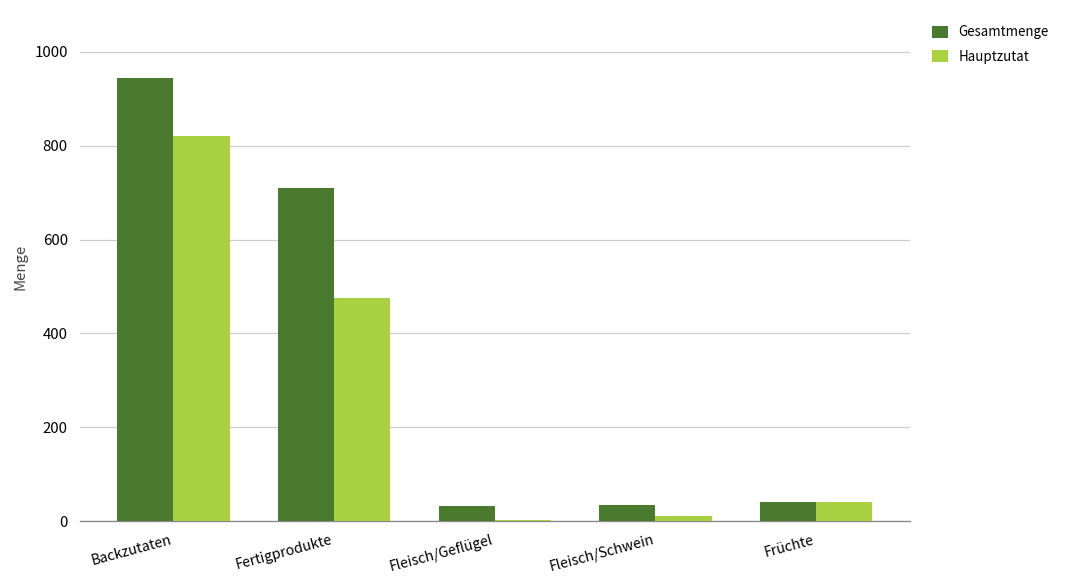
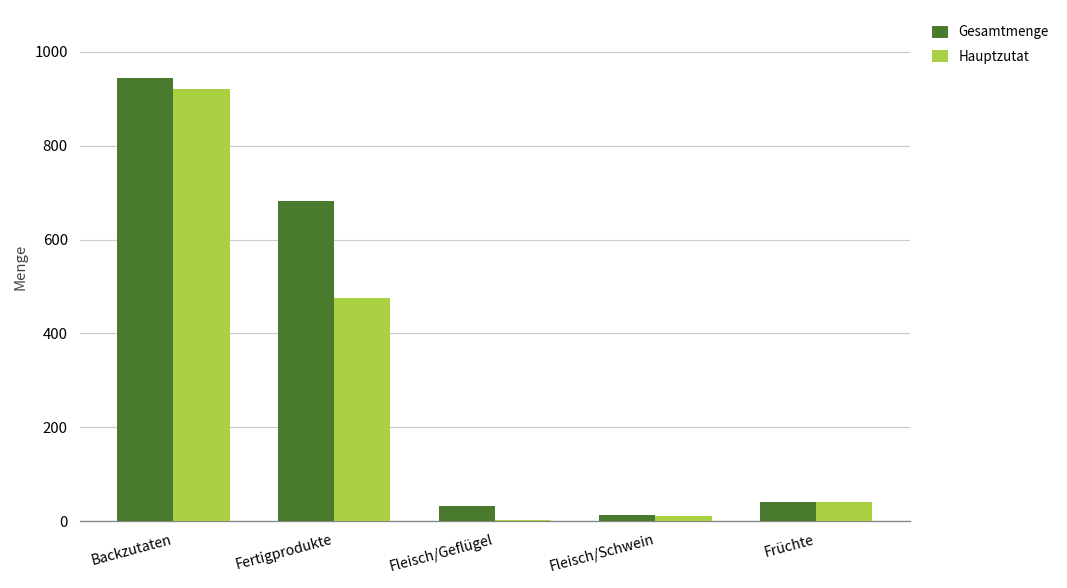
Hauptzutat, Backzutaten: 820 -> 920
Gesamtmenge, Fertigprodukte: 710 -> 680
Gesamtmenge, Fleisch/Schwein: 40 -> 10
